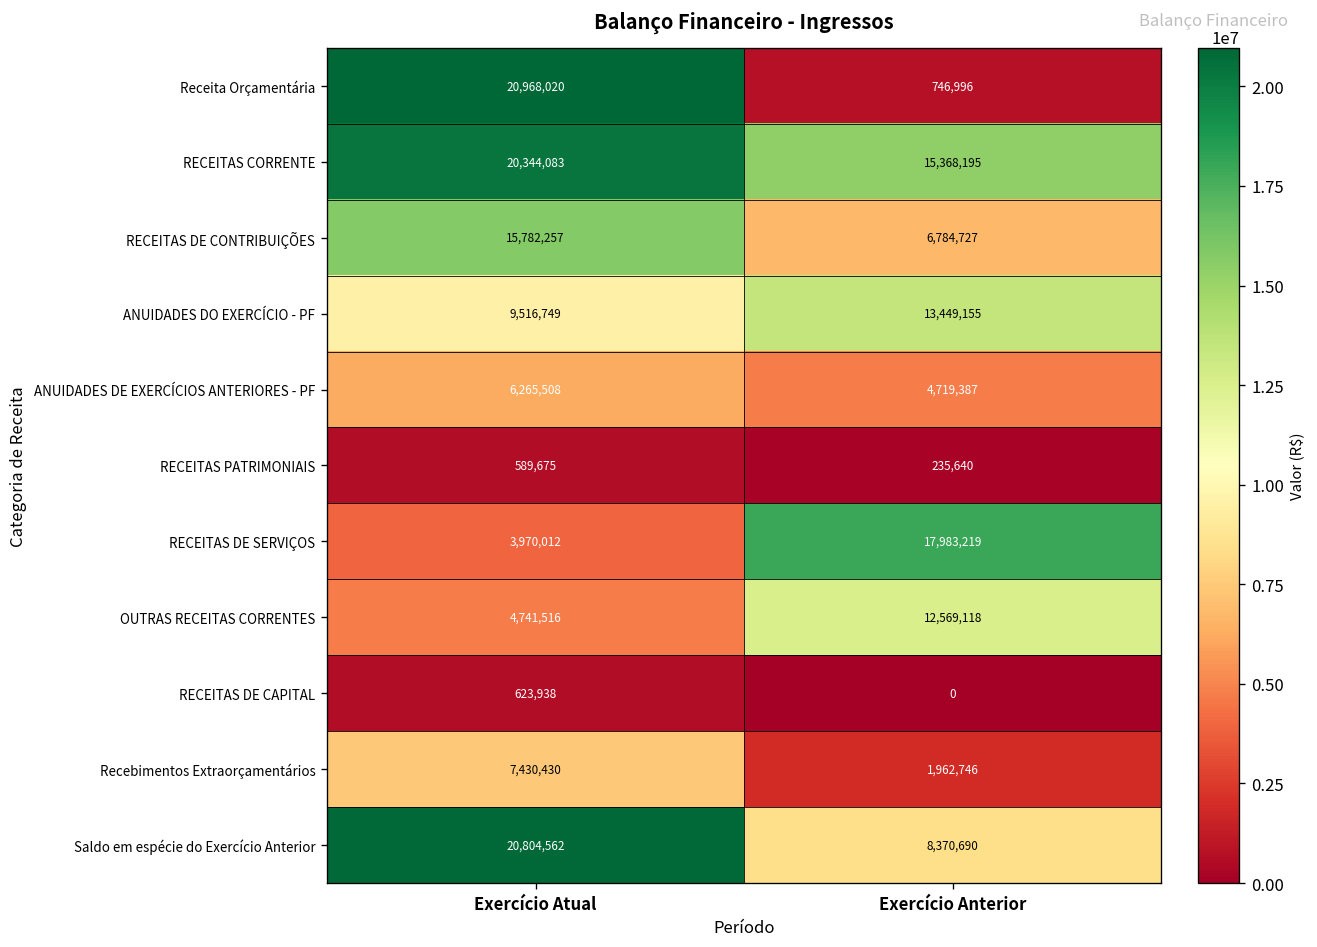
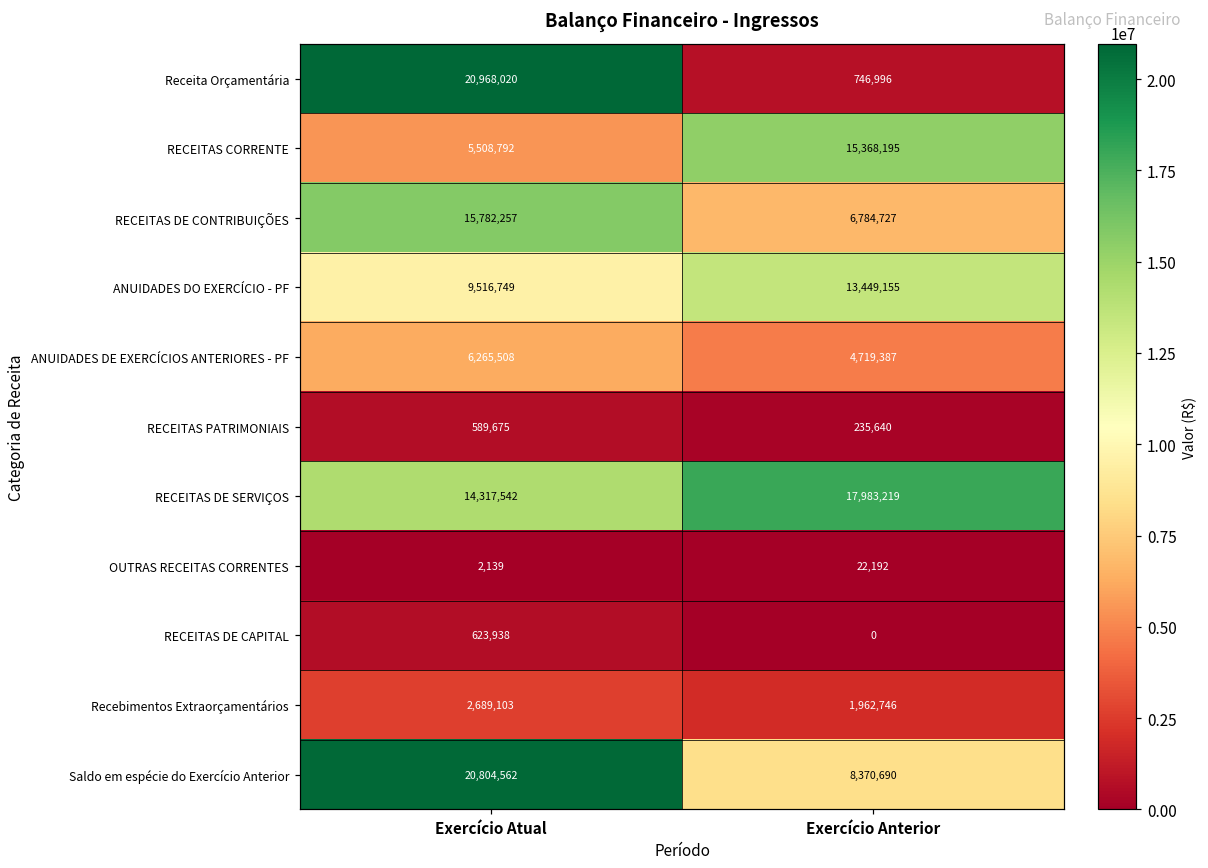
RECEITAS CORRENTE, Exercício Atual: 20,344,083 -> 5,508,792
RECEITAS DE SERVIÇOS, Exercício Atual: 3,970,012 -> 14,317,542
OUTRAS RECEITAS CORRENTES, Exercício Atual: 4,741,516 -> 2,139
OUTRAS RECEITAS CORRENTES, Exercício Anterior: 12,569,118 -> 22,192
Recebimentos Extraorçamentários, Exercício Atual: 7,430,430 -> 2,689,103
